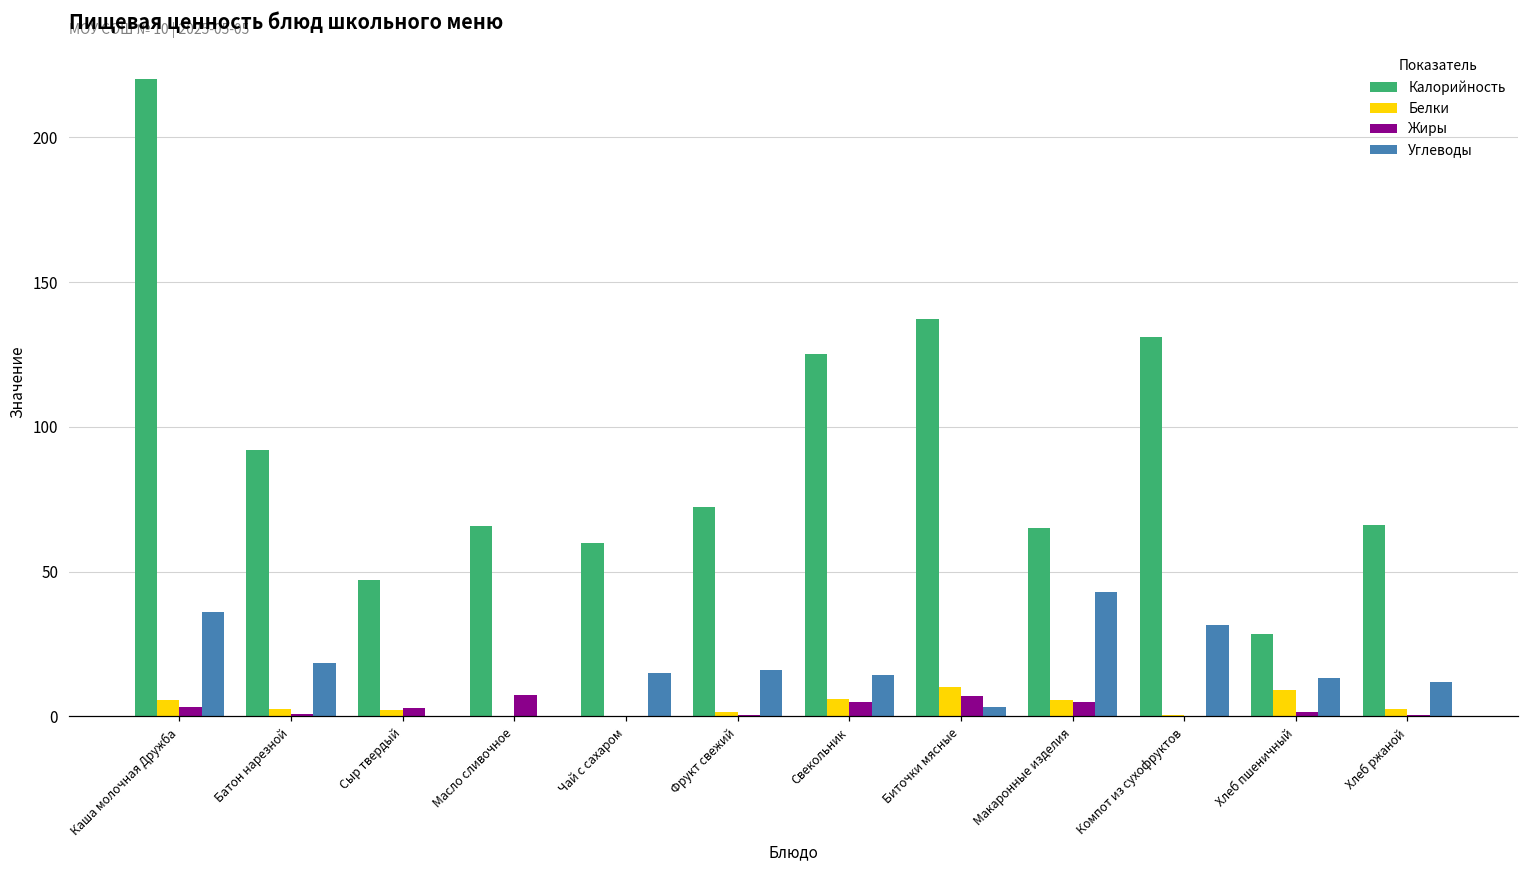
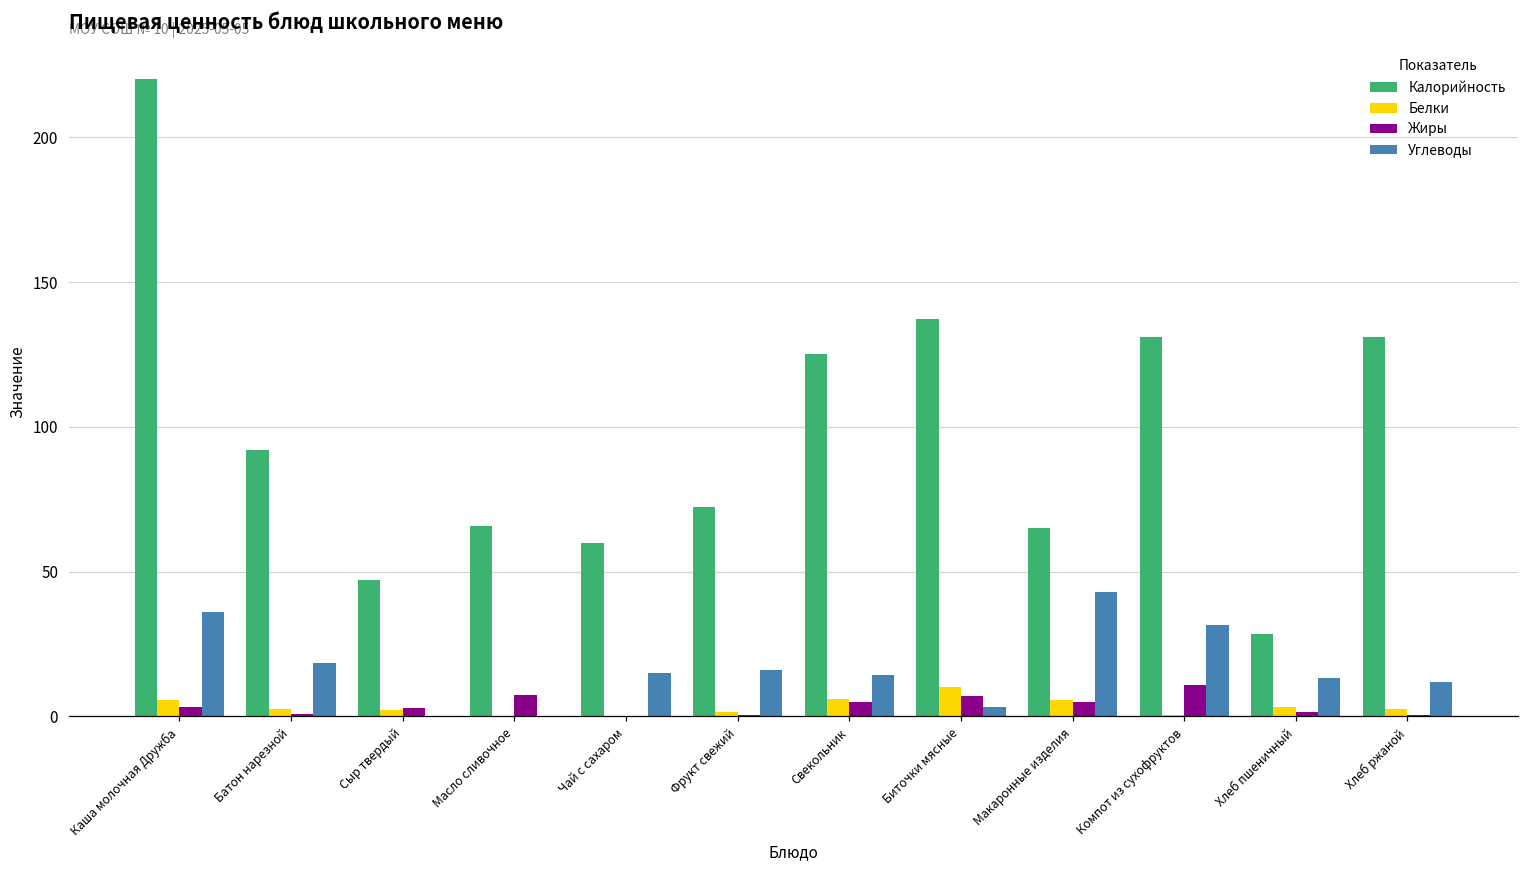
Жиры, Компот из сухофруктов: 0 -> 11
Белки, Хлеб пшеничный: 9 -> 3
Калорийность, Хлеб ржаной: 66 -> 131
